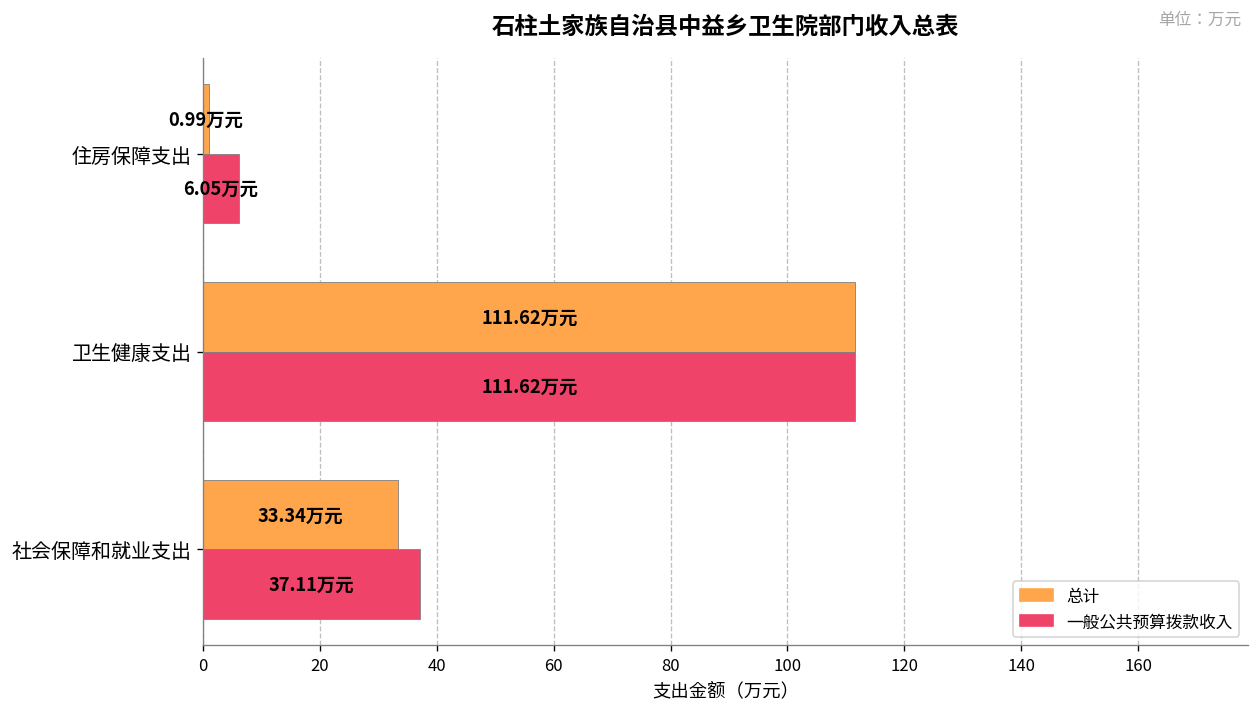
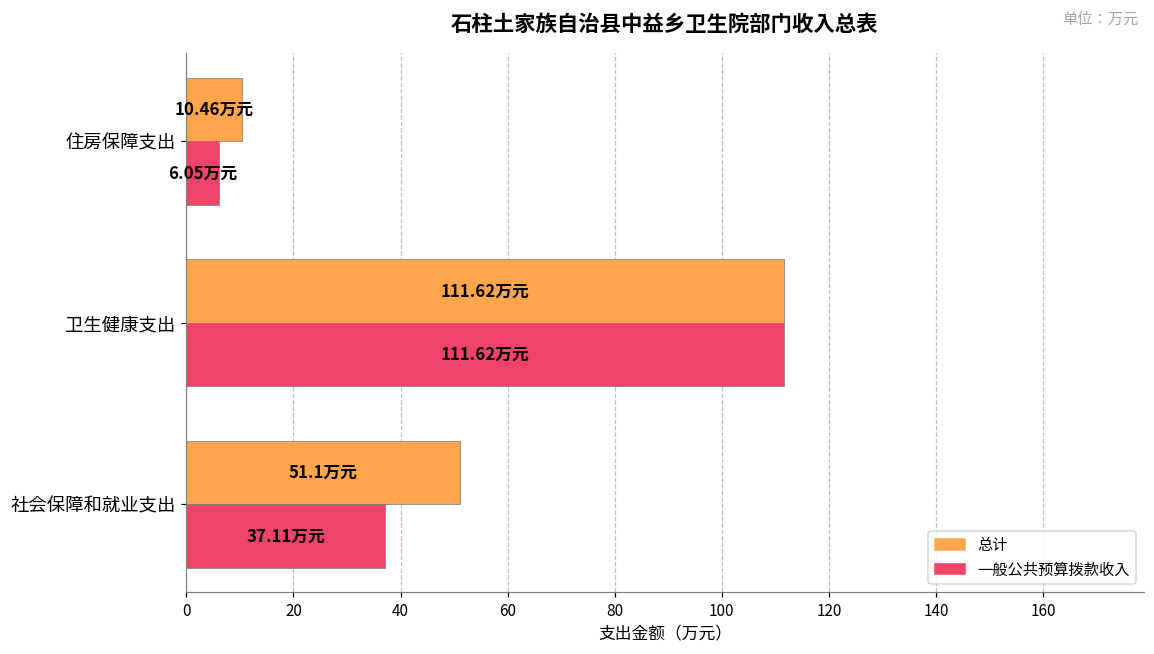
总计, 住房保障支出: 0.99 -> 10.46
总计, 社会保障和就业支出: 33.34 -> 51.1
